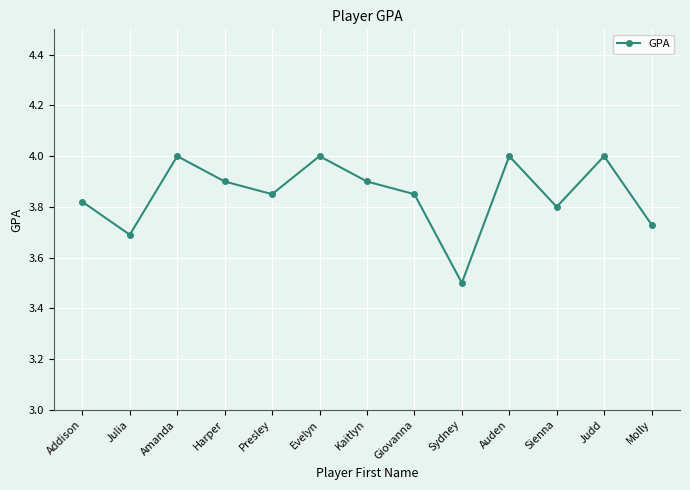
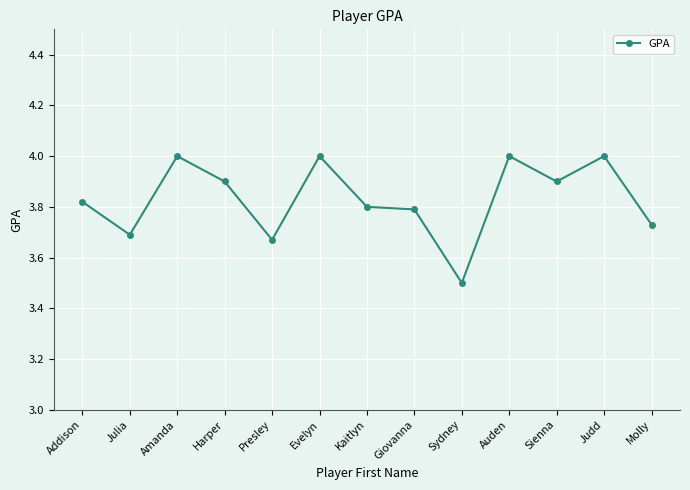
Presley: 3.85 -> 3.67
Kaitlyn: 3.9 -> 3.8
Giovanna: 3.85 -> 3.79
Sienna: 3.8 -> 3.9
